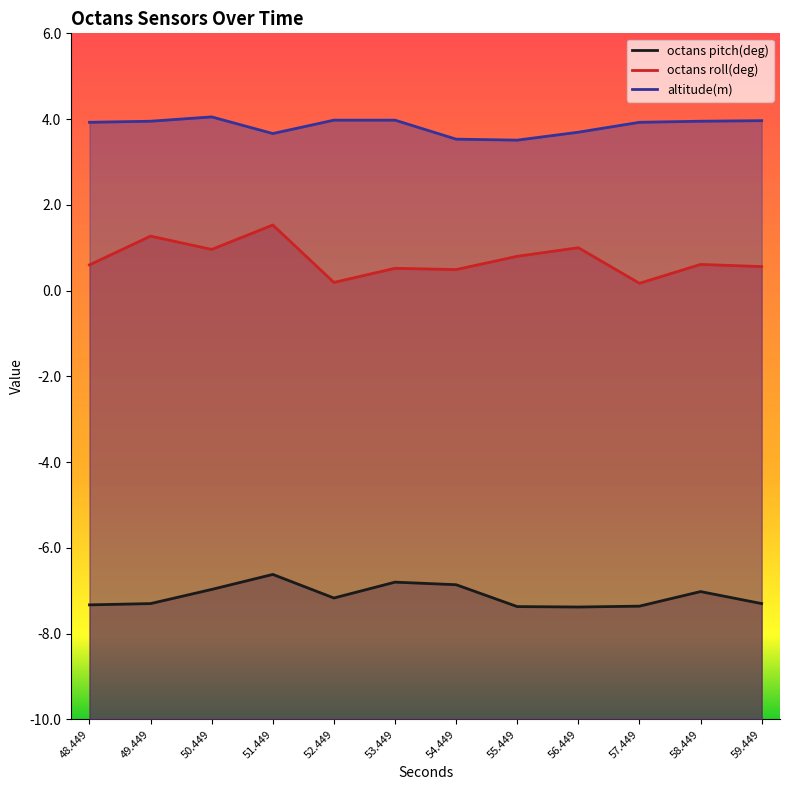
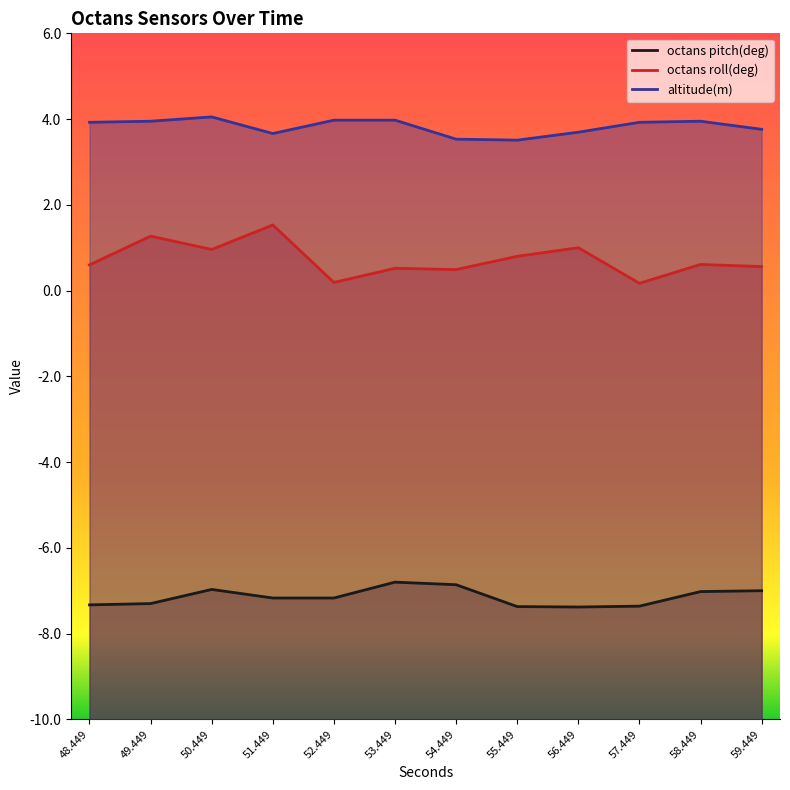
octans pitch(deg), 51.449: -6.6 -> -7.2
octans pitch(deg), 59.449: -7.3 -> -7.0
altitude(m), 59.449: 4.0 -> 3.8
